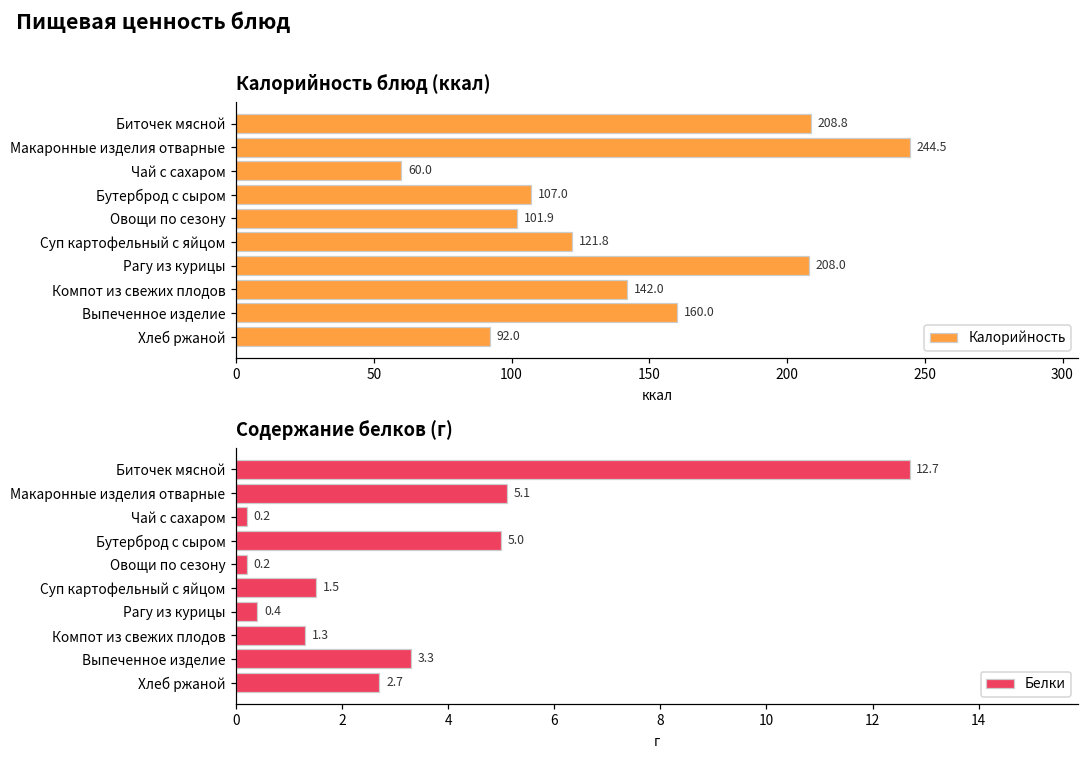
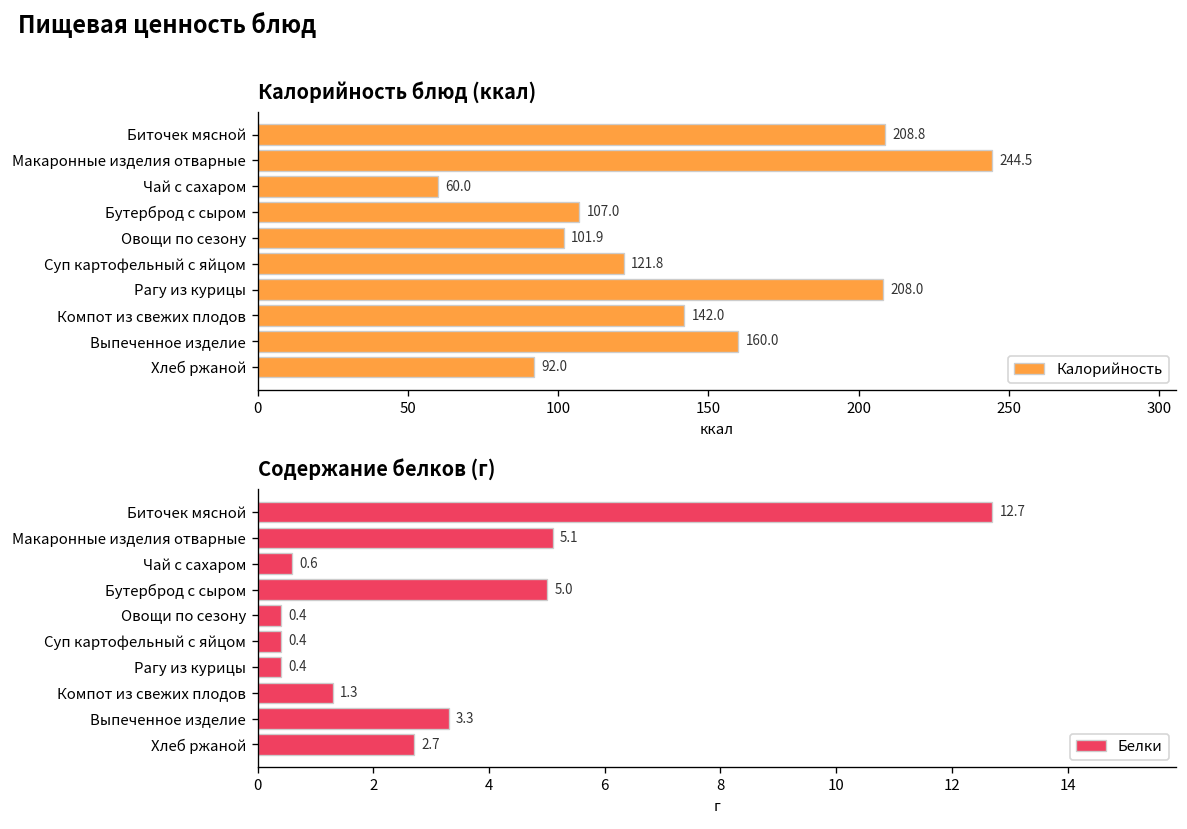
Содержание белков (г), Чай с сахаром: 0.2 -> 0.6
Содержание белков (г), Овощи по сезону: 0.2 -> 0.4
Содержание белков (г), Суп картофельный с яйцом: 1.5 -> 0.4
